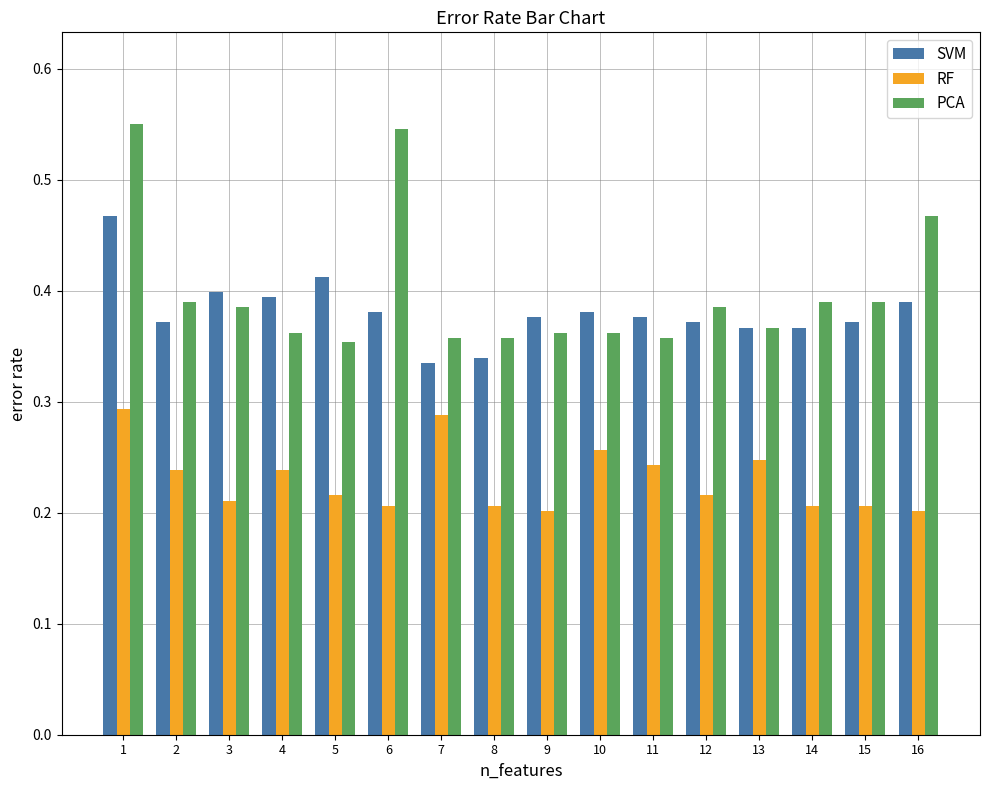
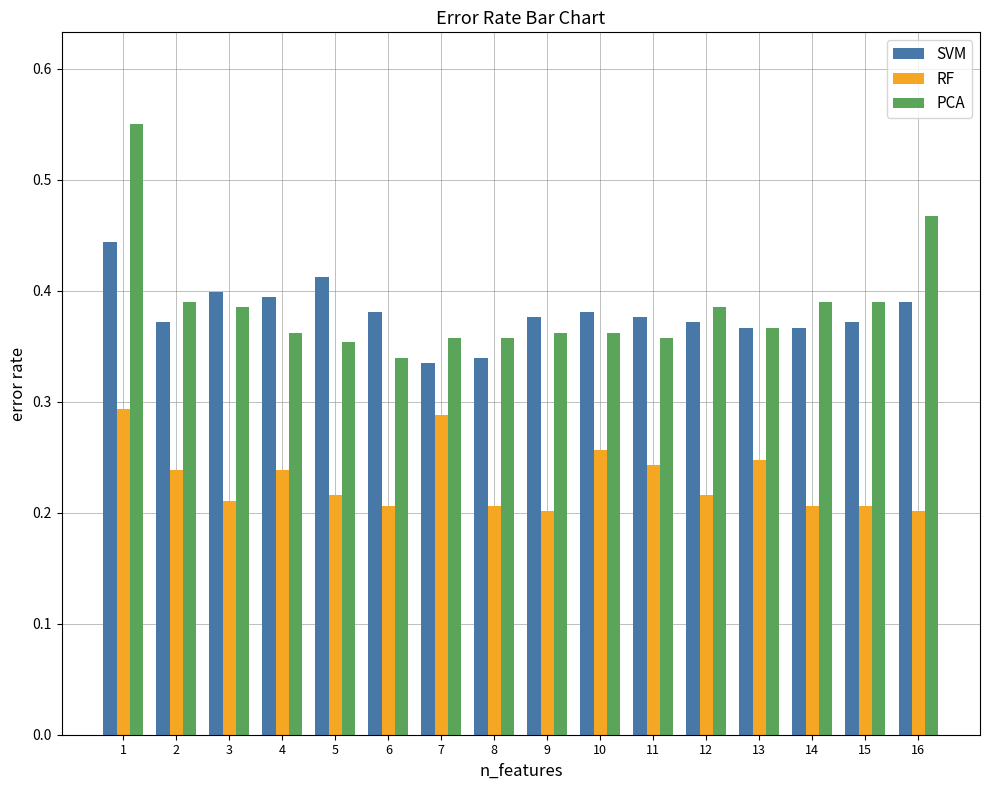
SVM, 1: 0.468 -> 0.444
PCA, 6: 0.546 -> 0.339
